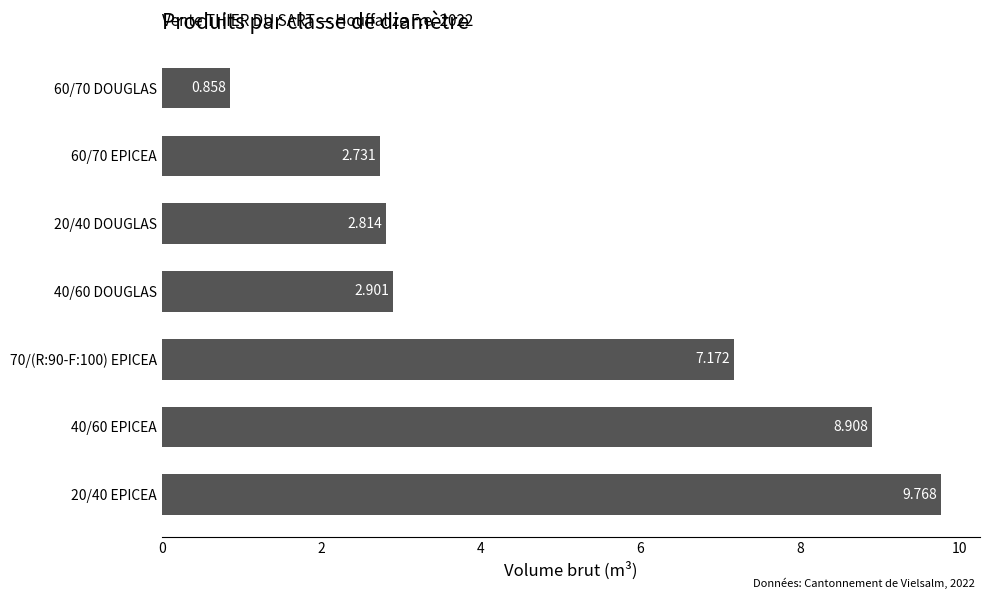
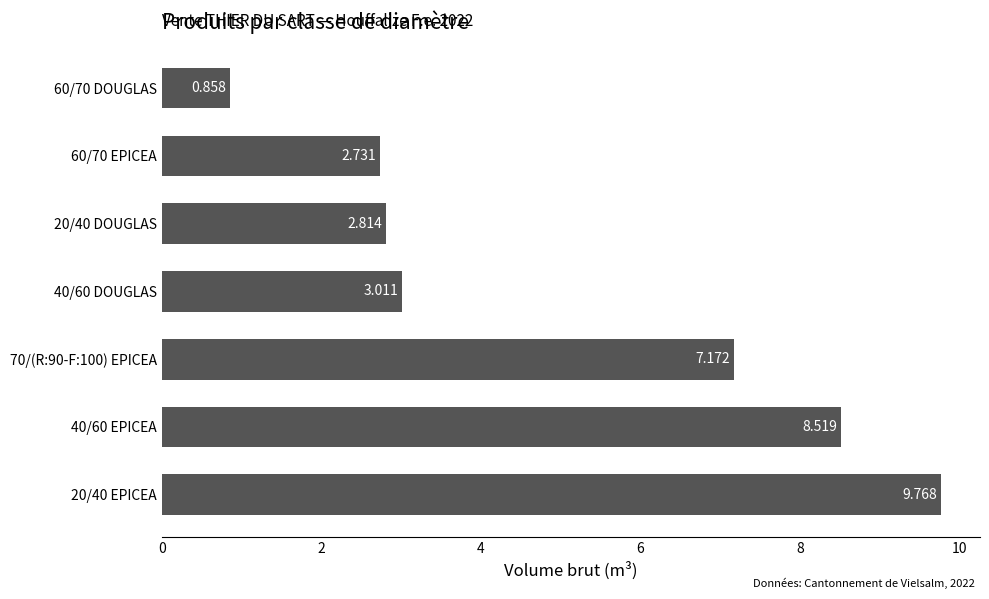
40/60 DOUGLAS: 2.901 -> 3.011
40/60 EPICEA: 8.908 -> 8.519
